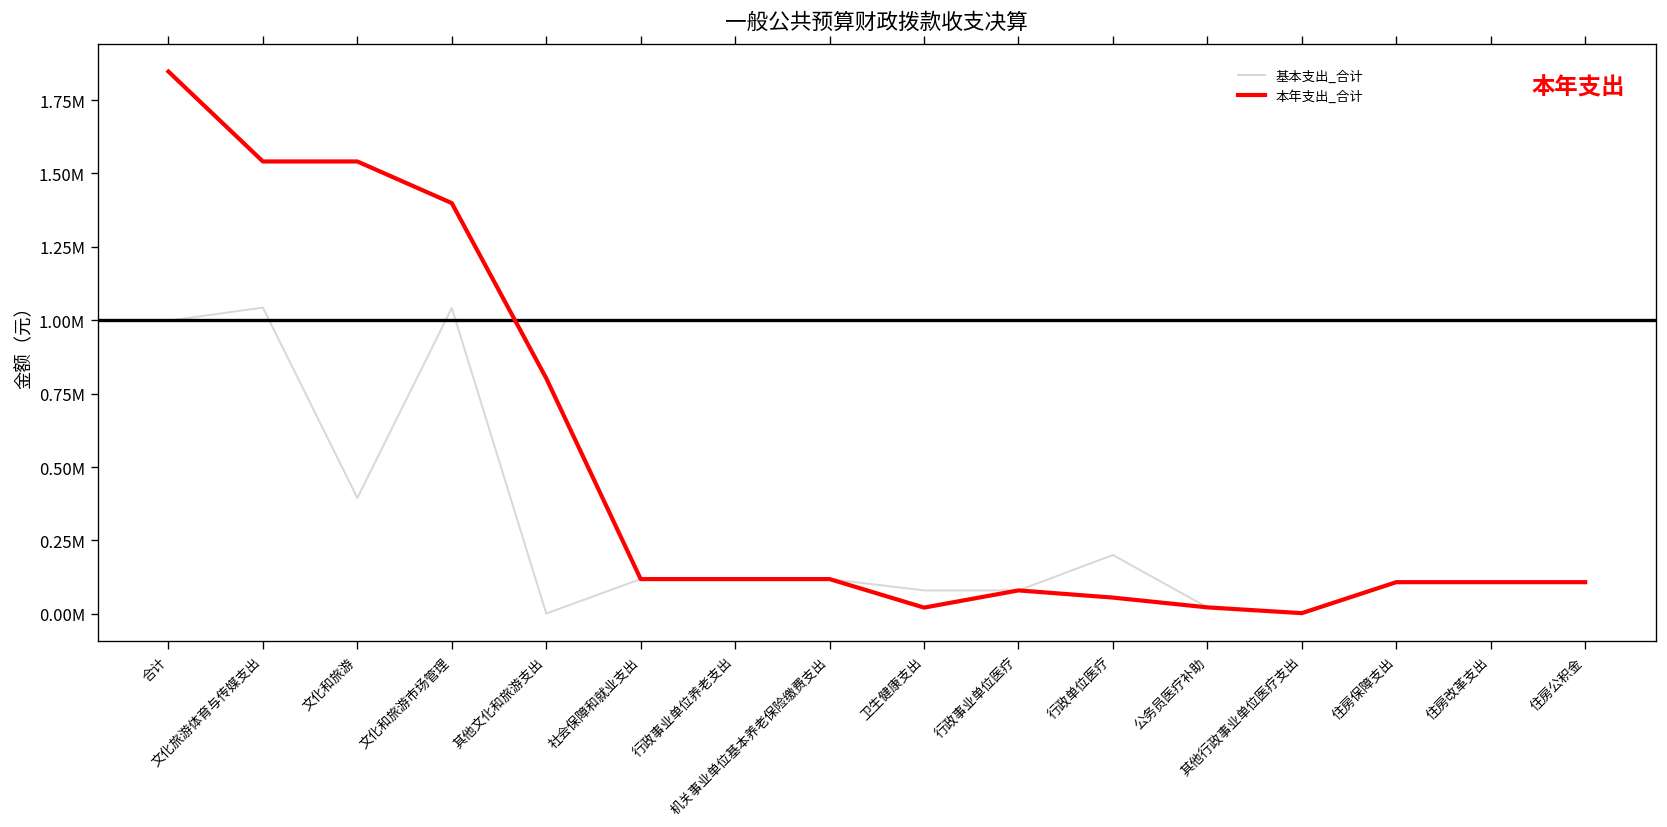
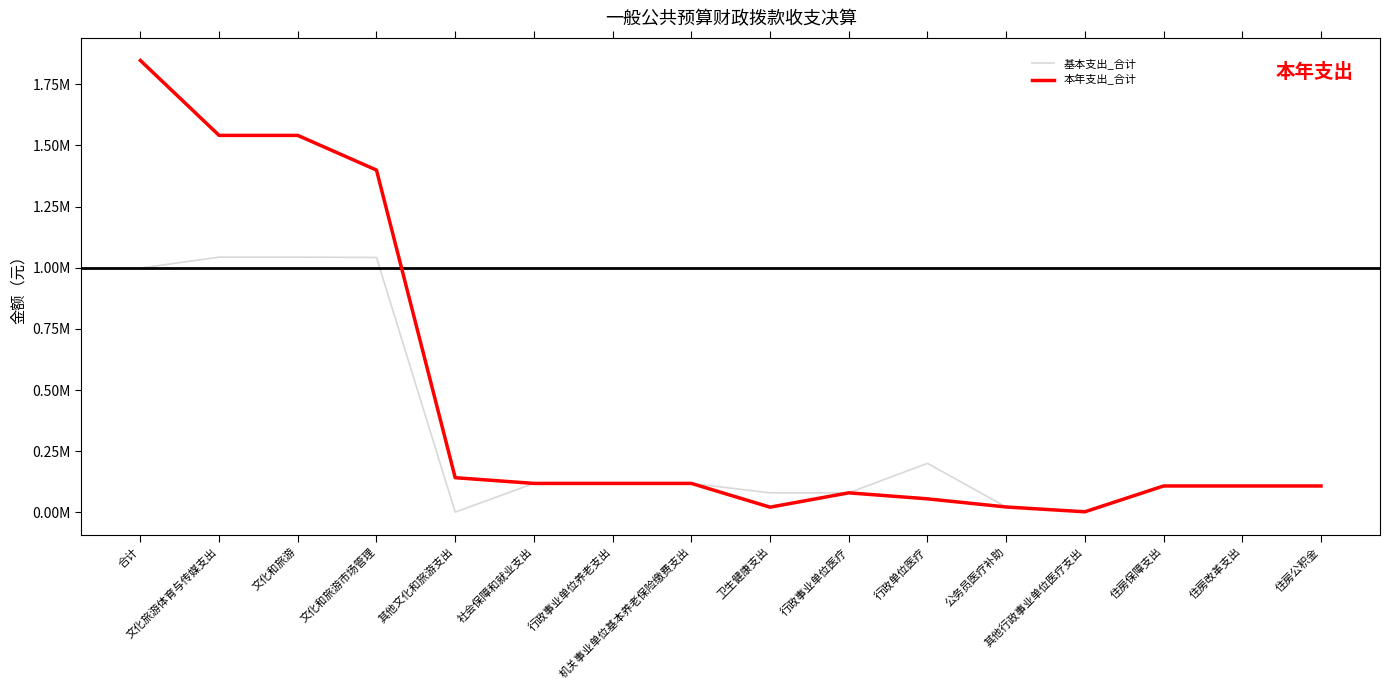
基本支出_合计, 文化和旅游: 390000 -> 1040000
本年支出_合计, 其他文化和旅游支出: 800000 -> 140000
